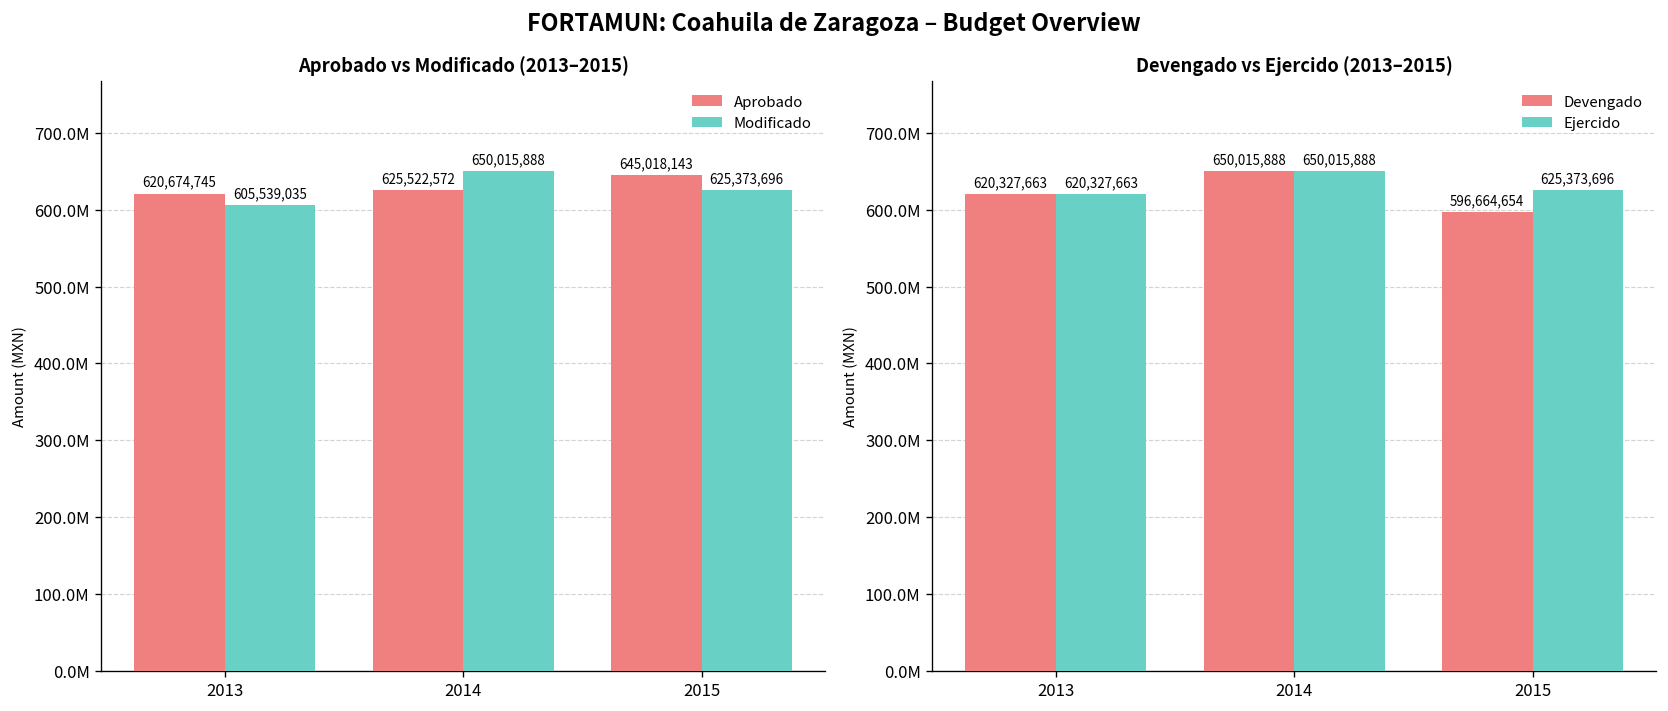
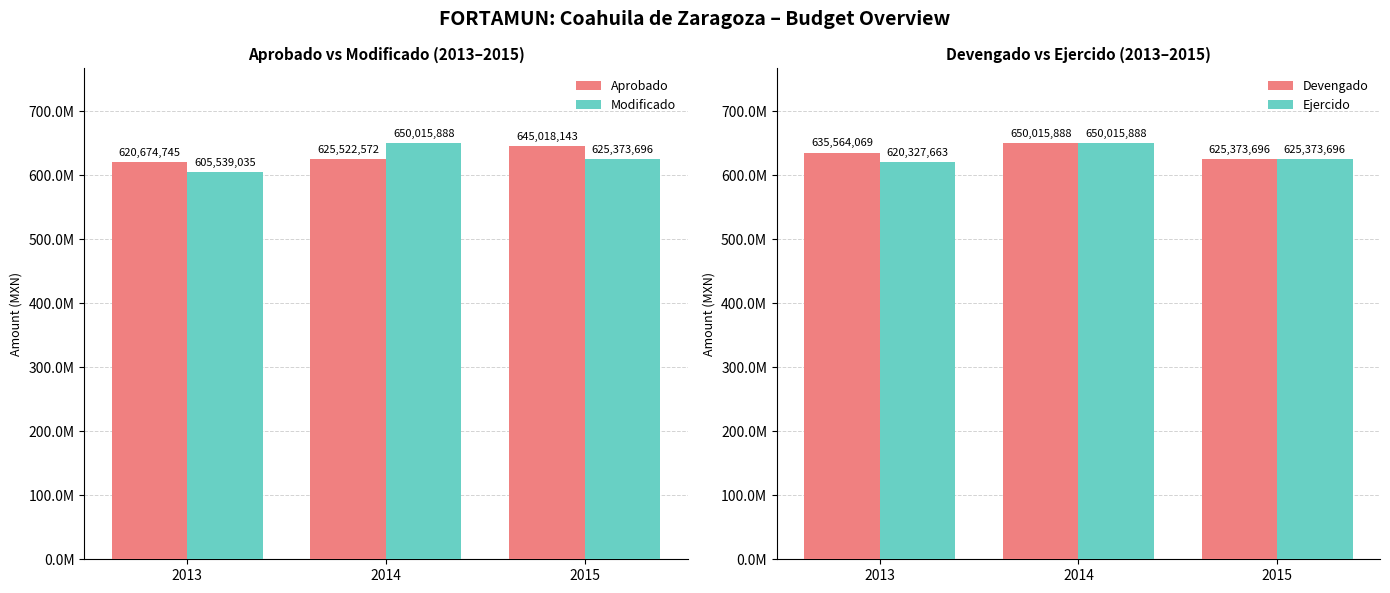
Devengado vs Ejercido (2013–2015), Devengado, 2013: 620,327,663 -> 635,564,069
Devengado vs Ejercido (2013–2015), Devengado, 2015: 596,664,654 -> 625,373,696
